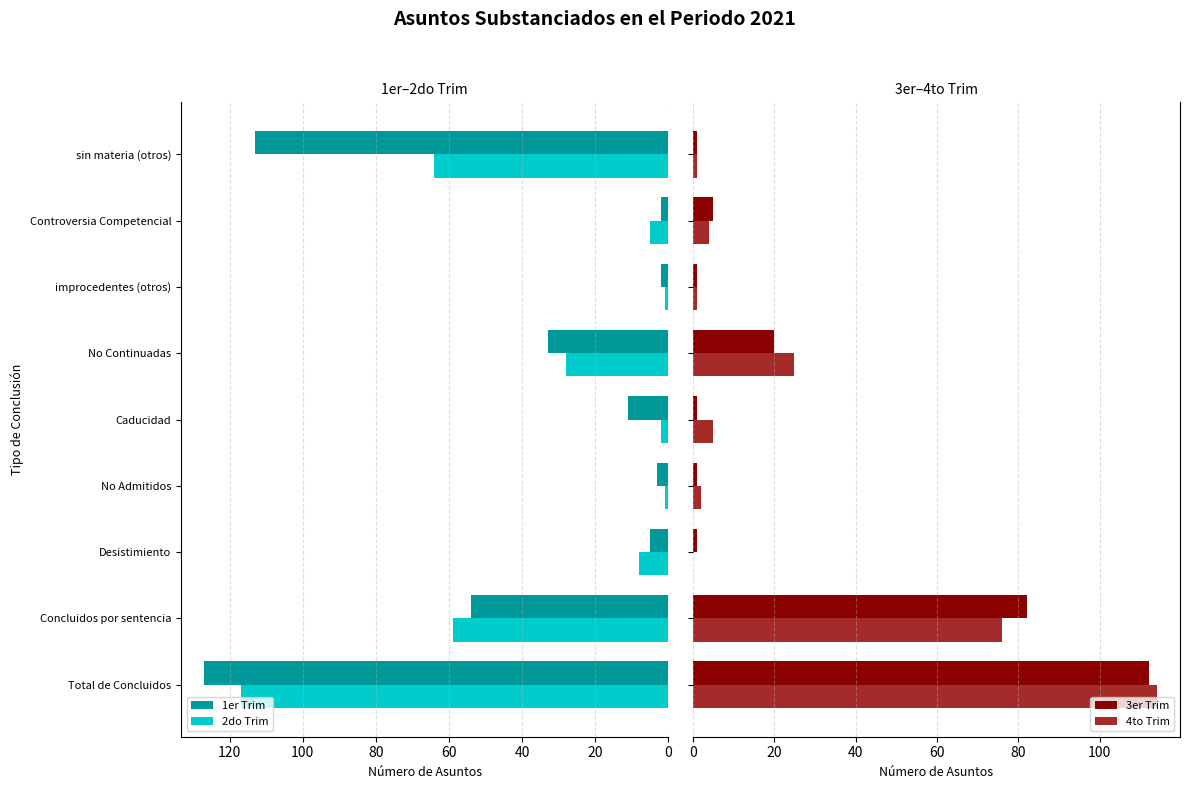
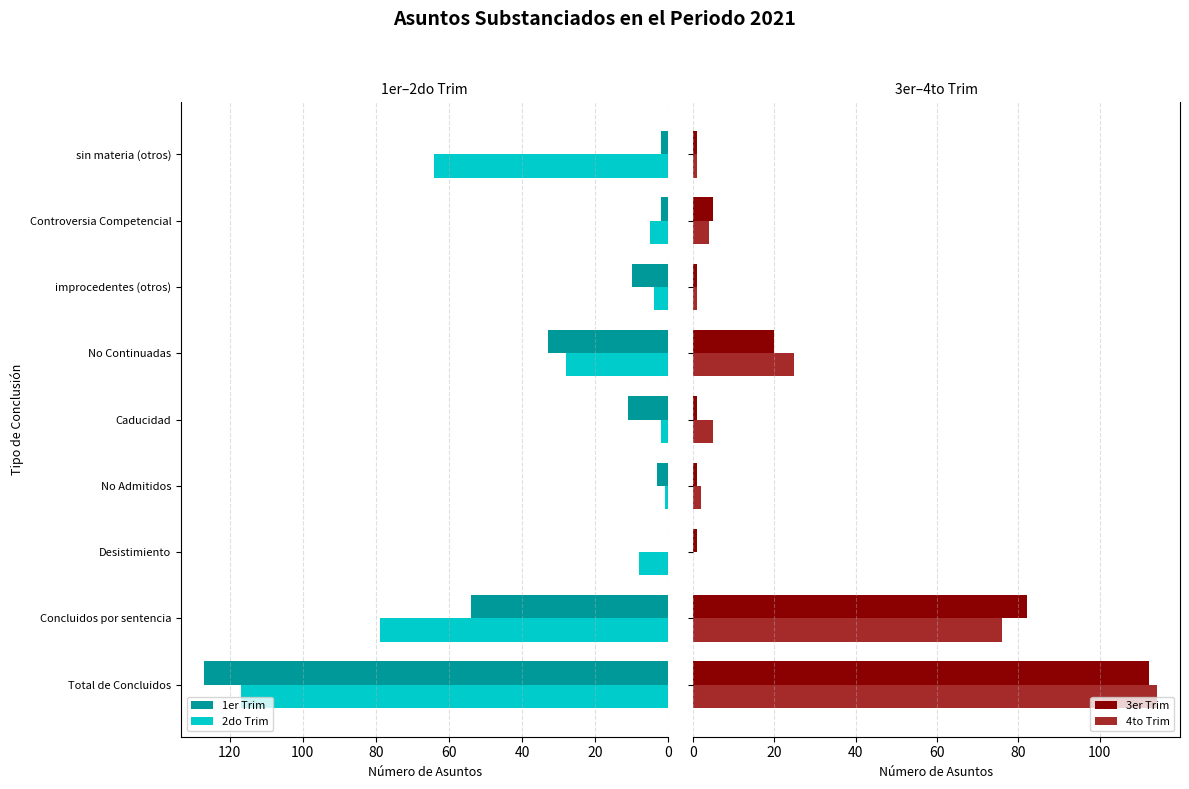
1er–2do Trim, 1er Trim, sin materia (otros): 113 -> 2
1er–2do Trim, 1er Trim, improcedentes (otros): 2 -> 10
1er–2do Trim, 2do Trim, improcedentes (otros): 1 -> 4
1er–2do Trim, 1er Trim, Desistimiento: 5 -> 0
1er–2do Trim, 2do Trim, Concluidos por sentencia: 59 -> 79
